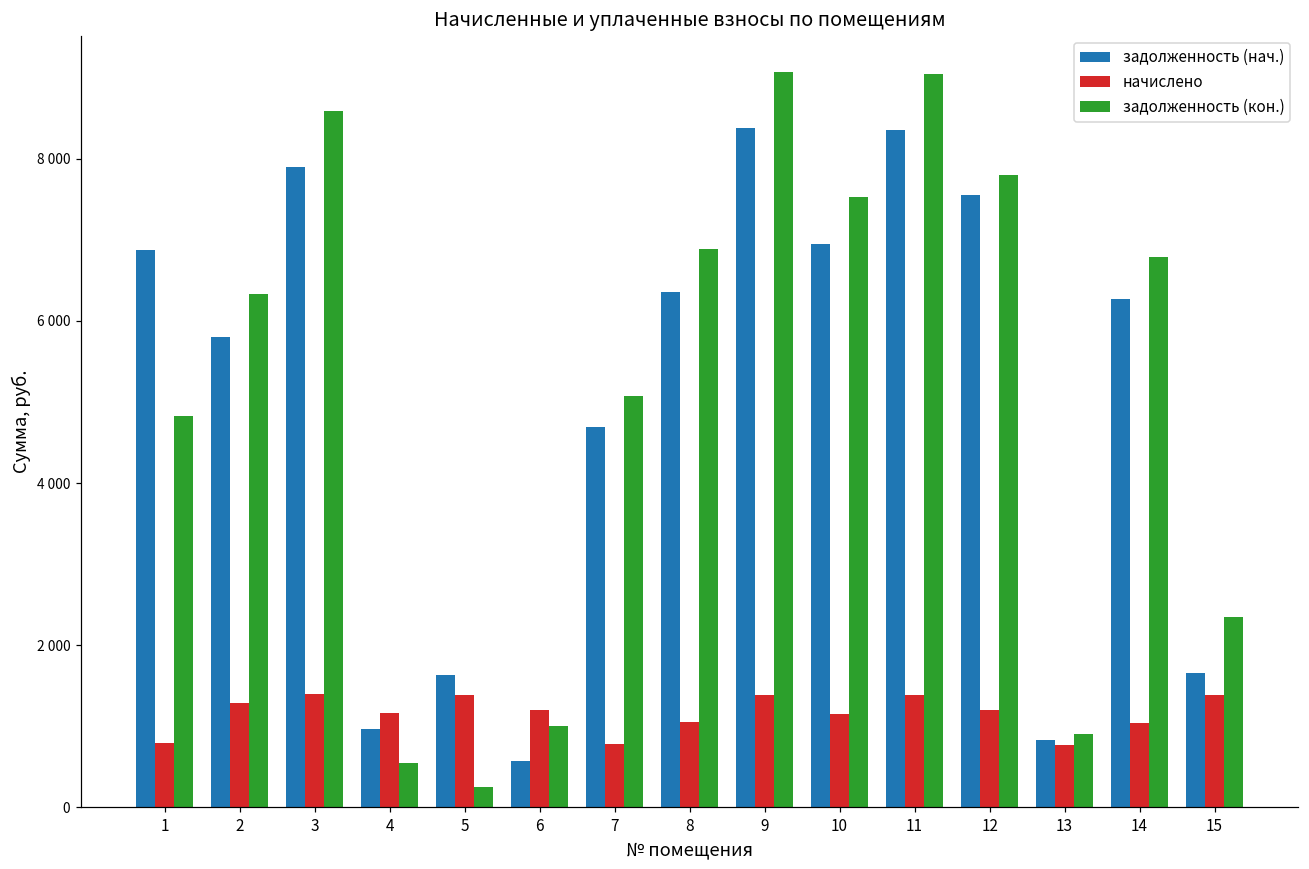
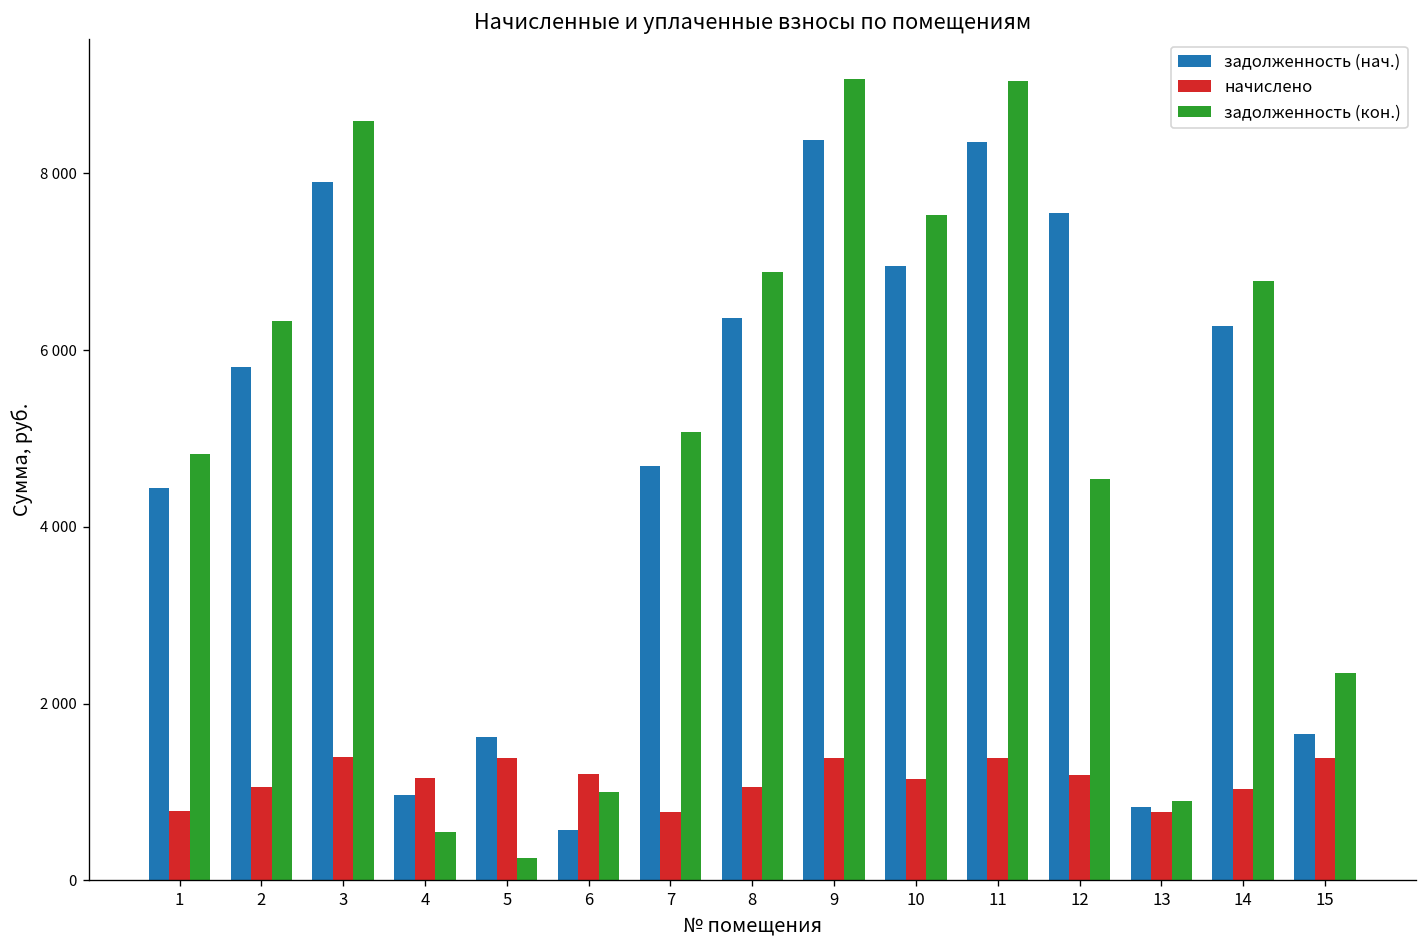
задолженность (нач.), 1: 6900 -> 4400
начислено, 2: 1300 -> 1100
задолженность (кон.), 12: 7800 -> 4500
